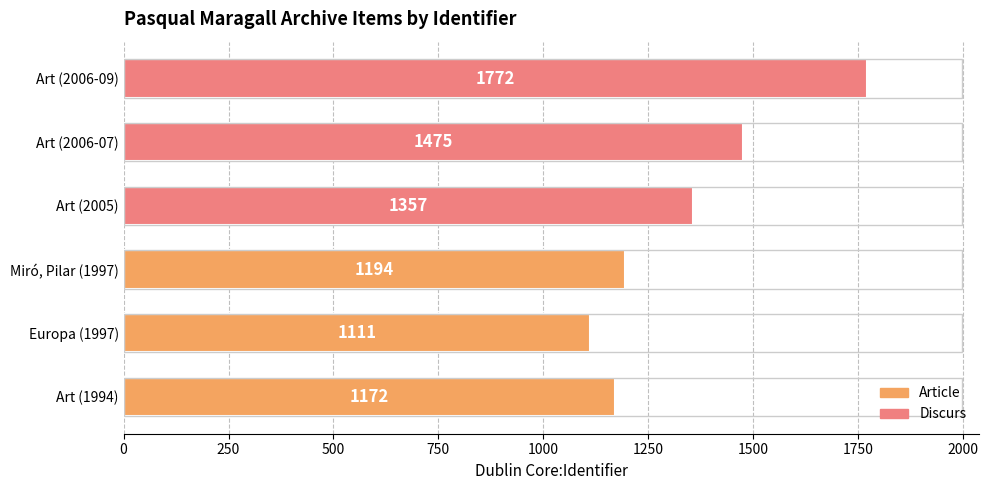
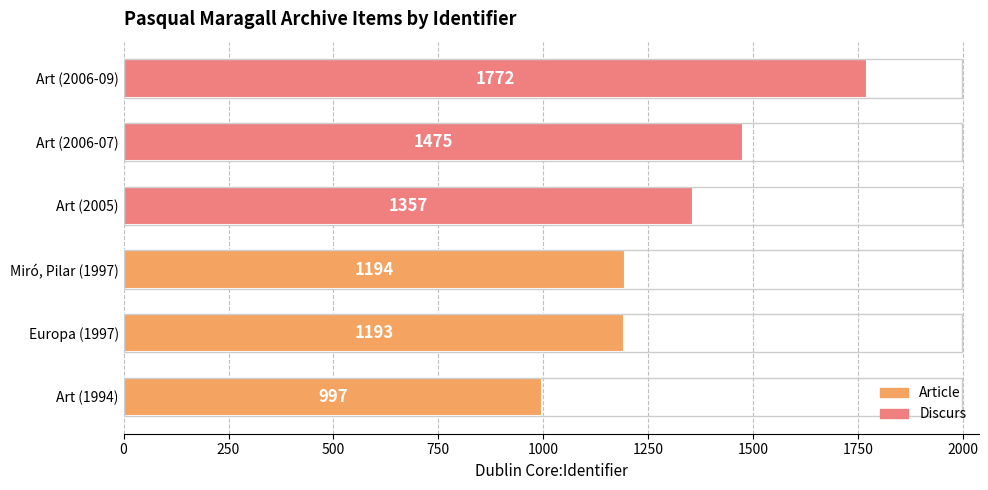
Europa (1997): 1111 -> 1193
Art (1994): 1172 -> 997
